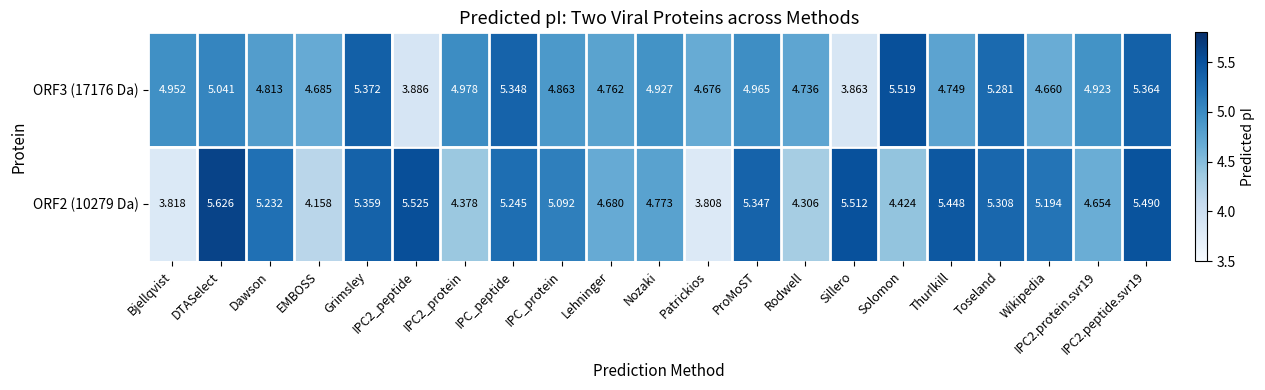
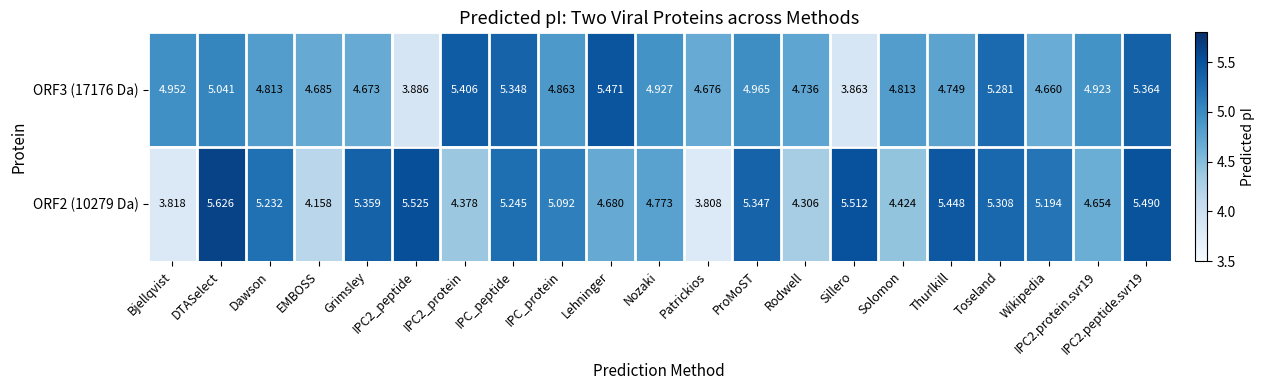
ORF3 (17176 Da), Grimsley: 5.372 -> 4.673
ORF3 (17176 Da), IPC2_protein: 4.978 -> 5.406
ORF3 (17176 Da), Lehninger: 4.762 -> 5.471
ORF3 (17176 Da), Solomon: 5.519 -> 4.813
